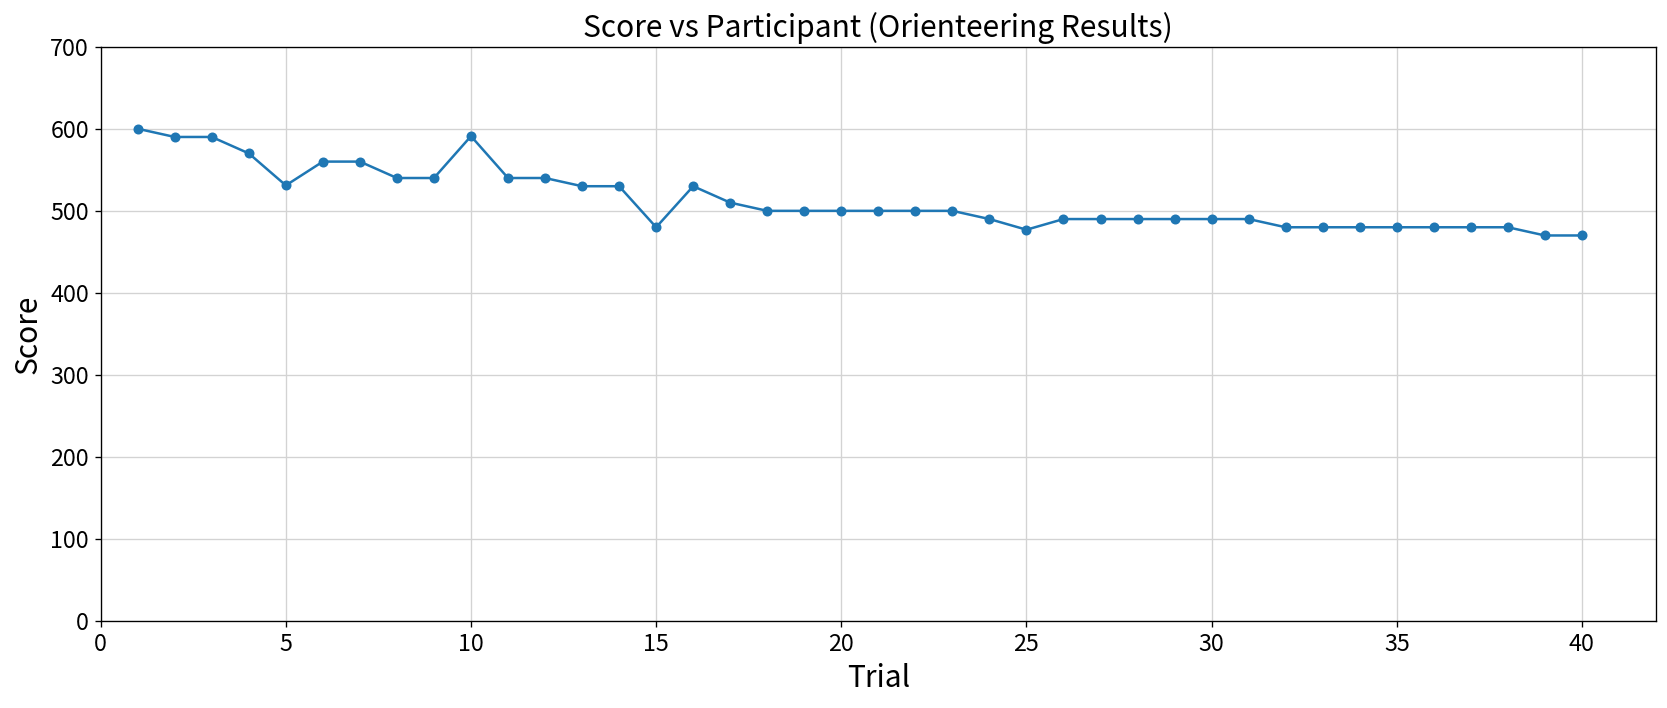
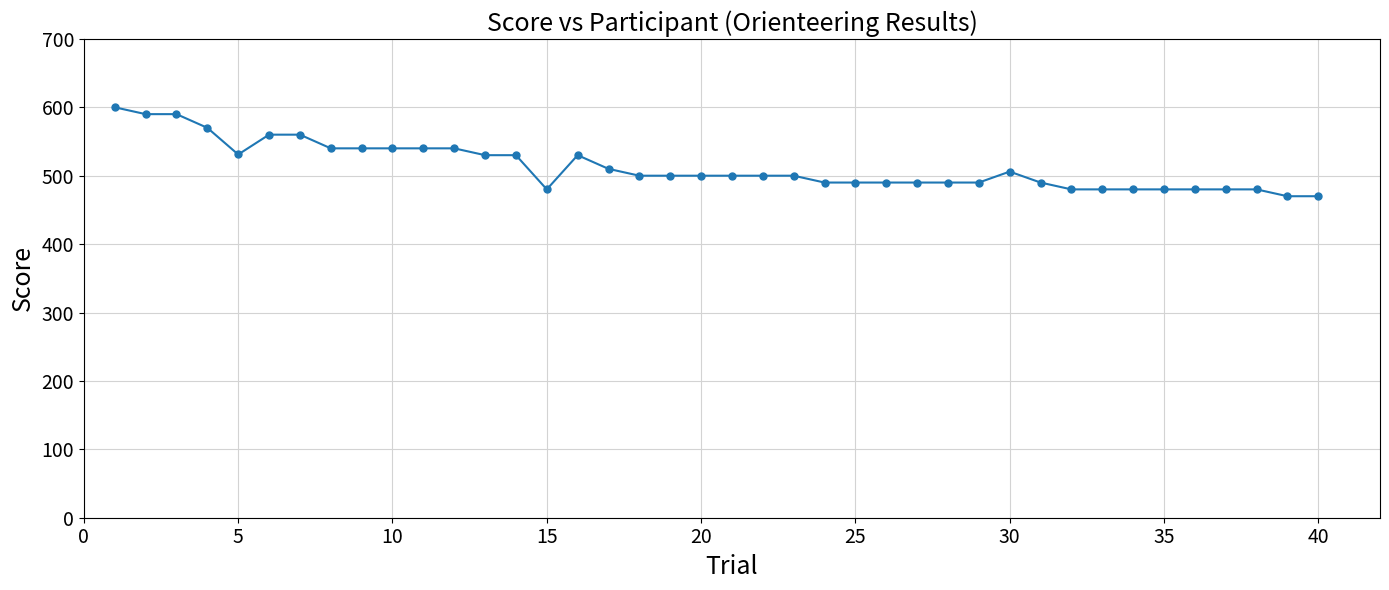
10: 590 -> 540
25: 480 -> 490
30: 490 -> 510
